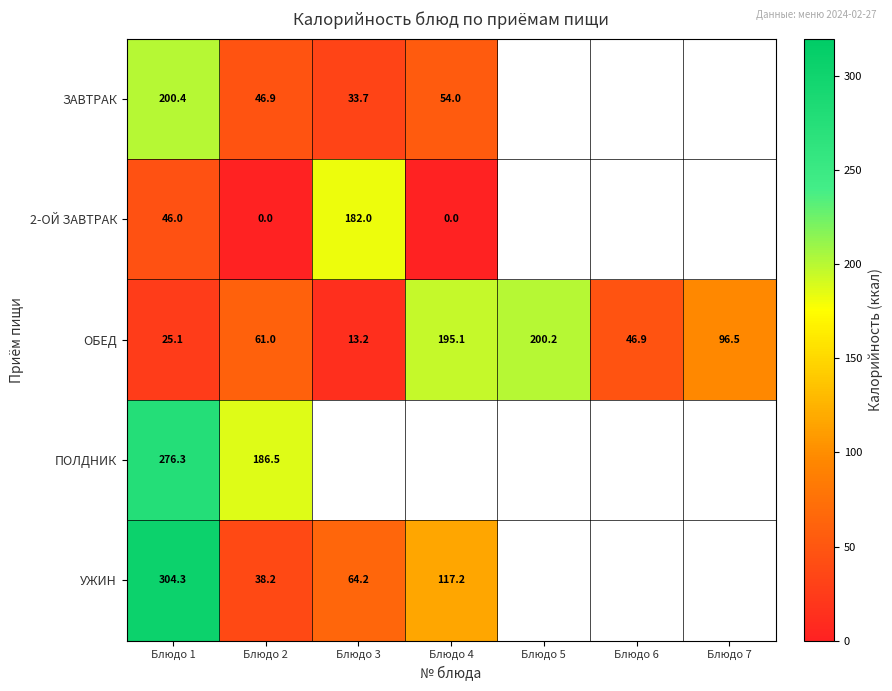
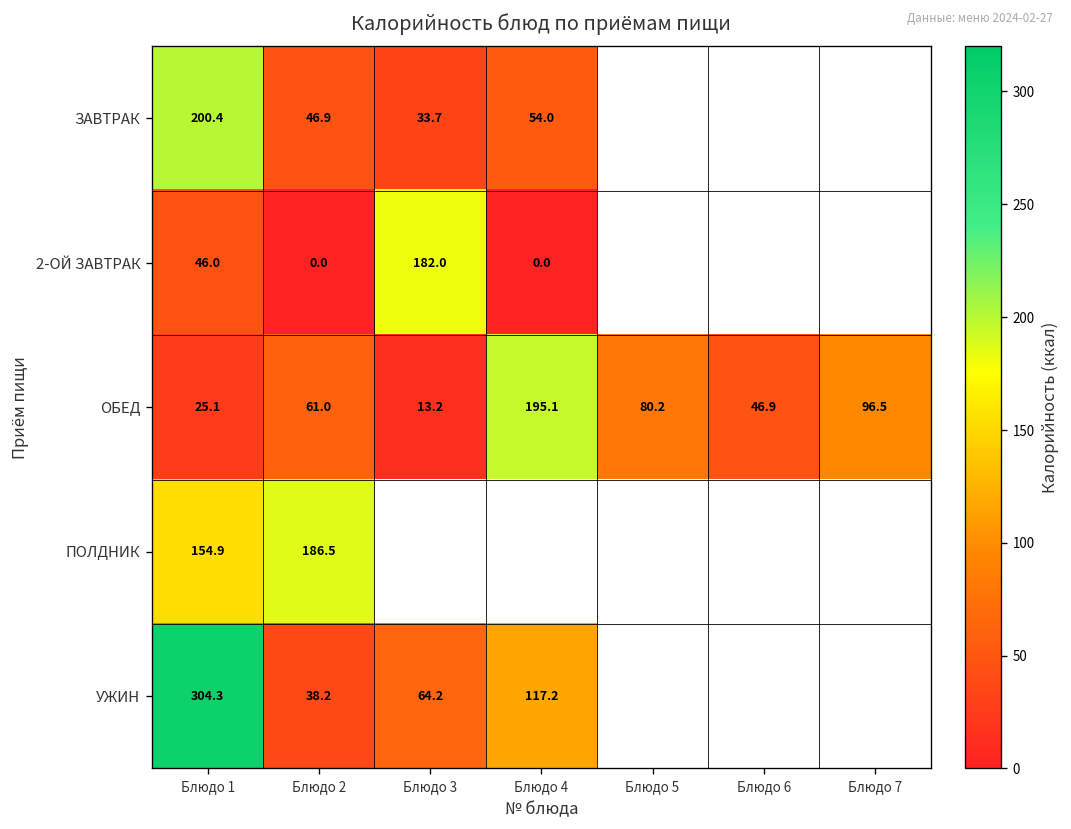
ОБЕД, Блюдо 5: 200.2 -> 80.2
ПОЛДНИК, Блюдо 1: 276.3 -> 154.9
